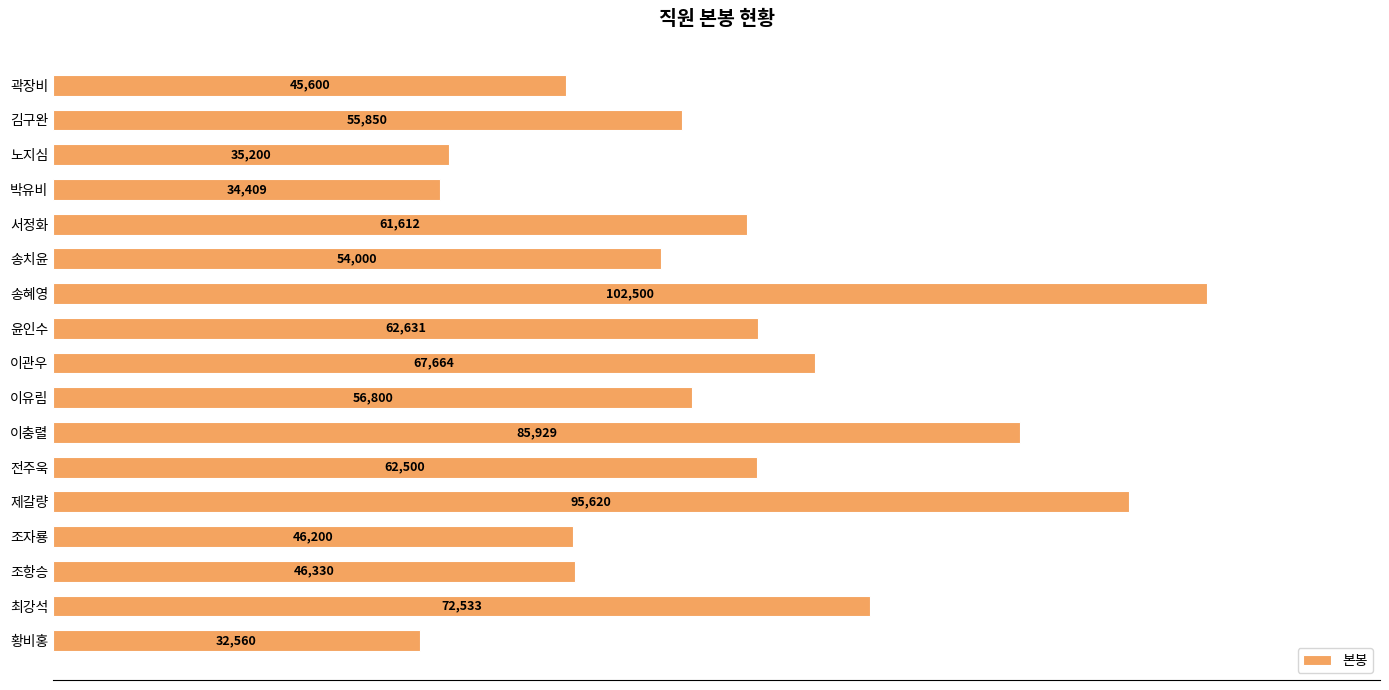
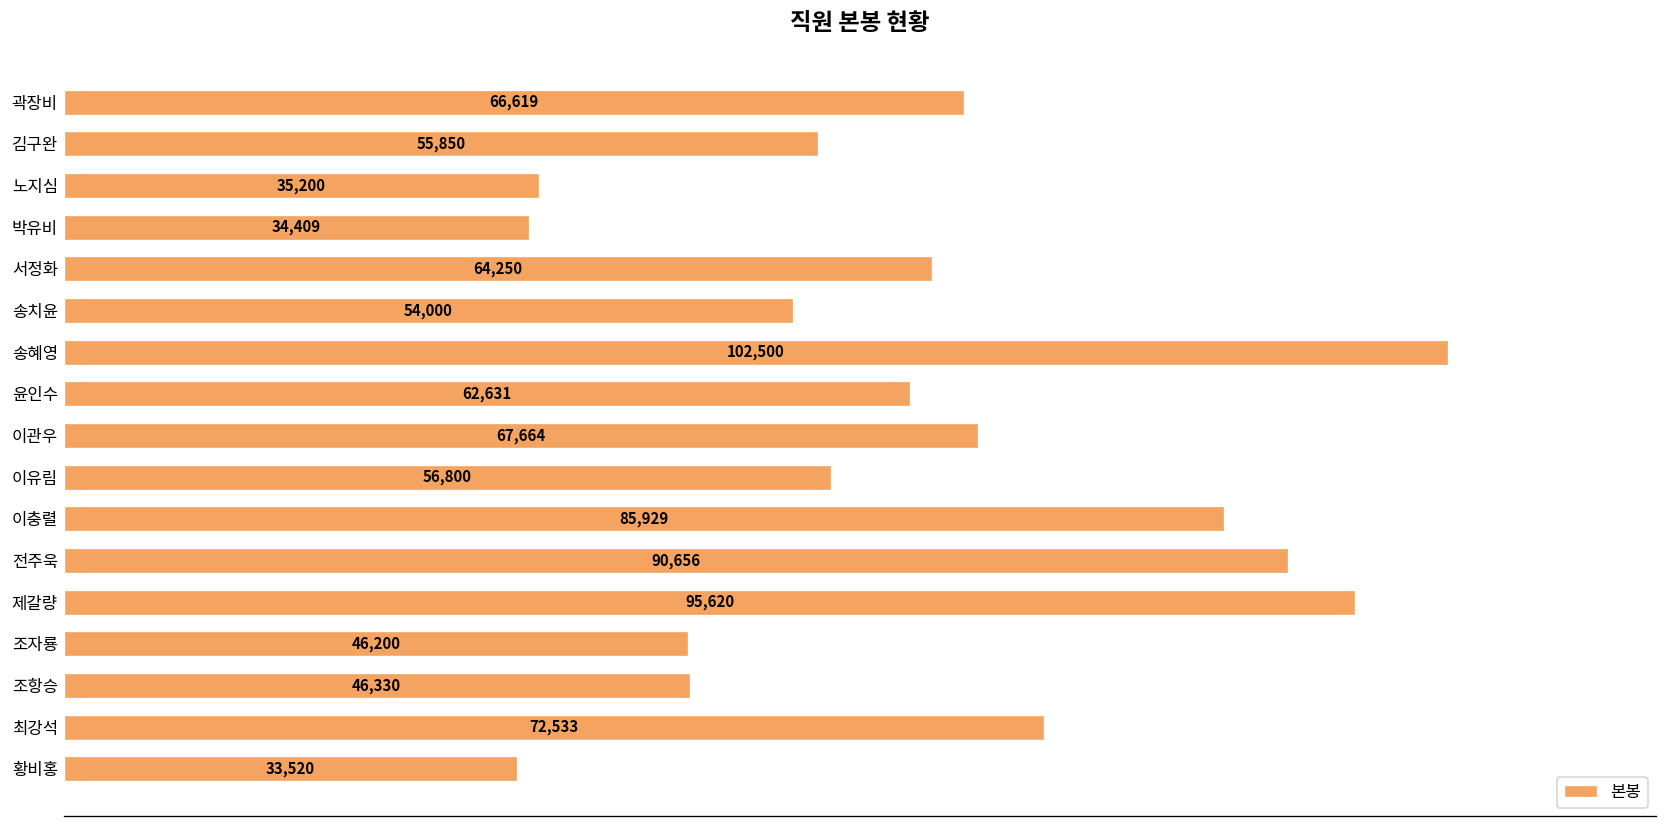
곽장비: 45,600 -> 66,619
서정화: 61,612 -> 64,250
전주욱: 62,500 -> 90,656
황비홍: 32,560 -> 33,520
